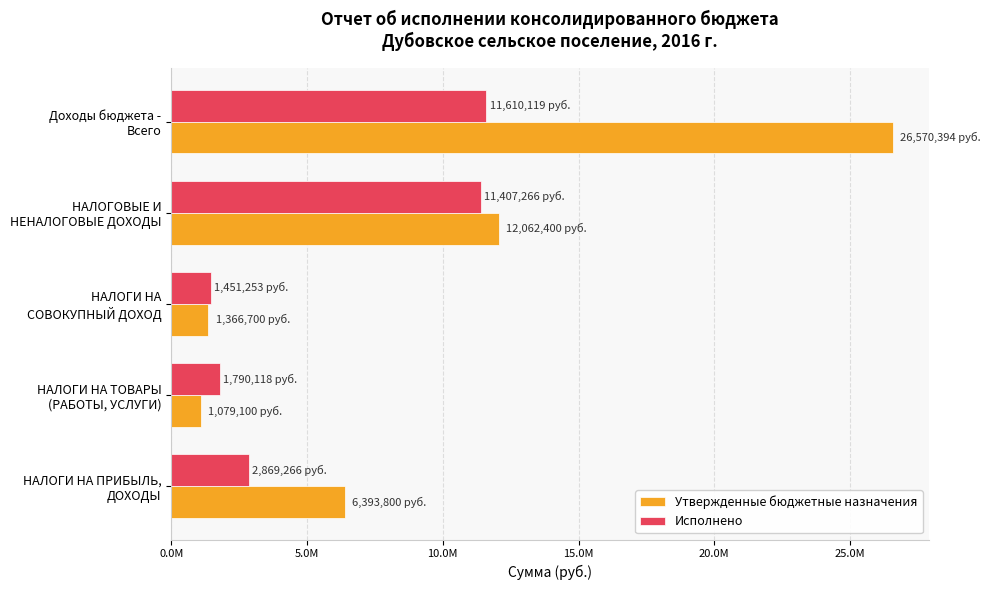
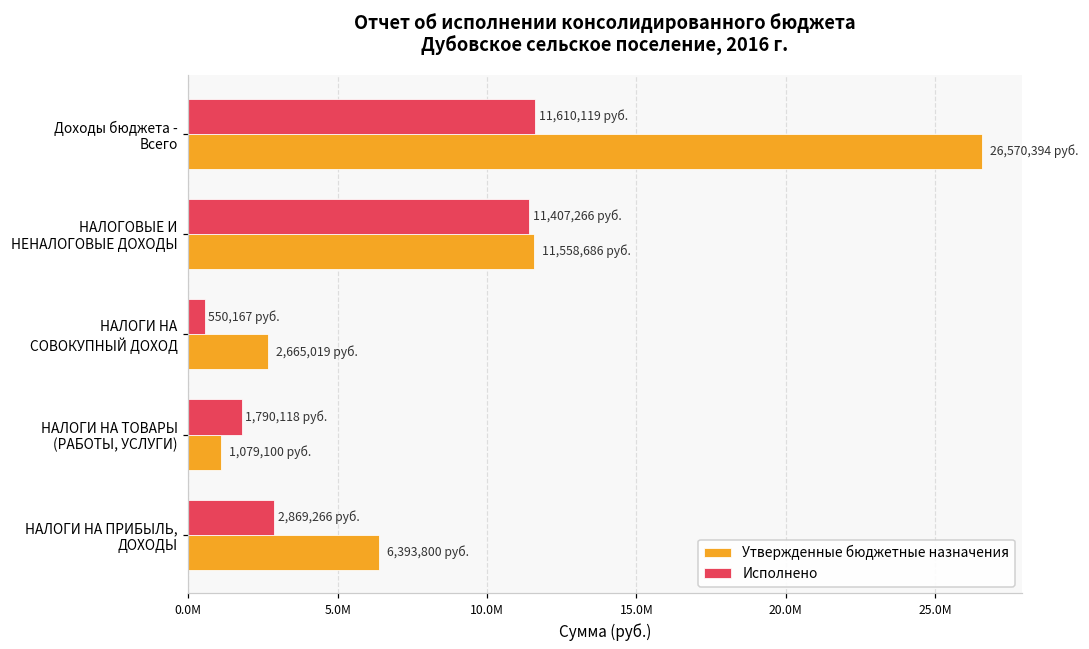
Утвержденные бюджетные назначения, НАЛОГОВЫЕ И НЕНАЛОГОВЫЕ ДОХОДЫ: 12,062,400 -> 11,558,686
Исполнено, НАЛОГИ НА СОВОКУПНЫЙ ДОХОД: 1,451,253 -> 550,167
Утвержденные бюджетные назначения, НАЛОГИ НА СОВОКУПНЫЙ ДОХОД: 1,366,700 -> 2,665,019
